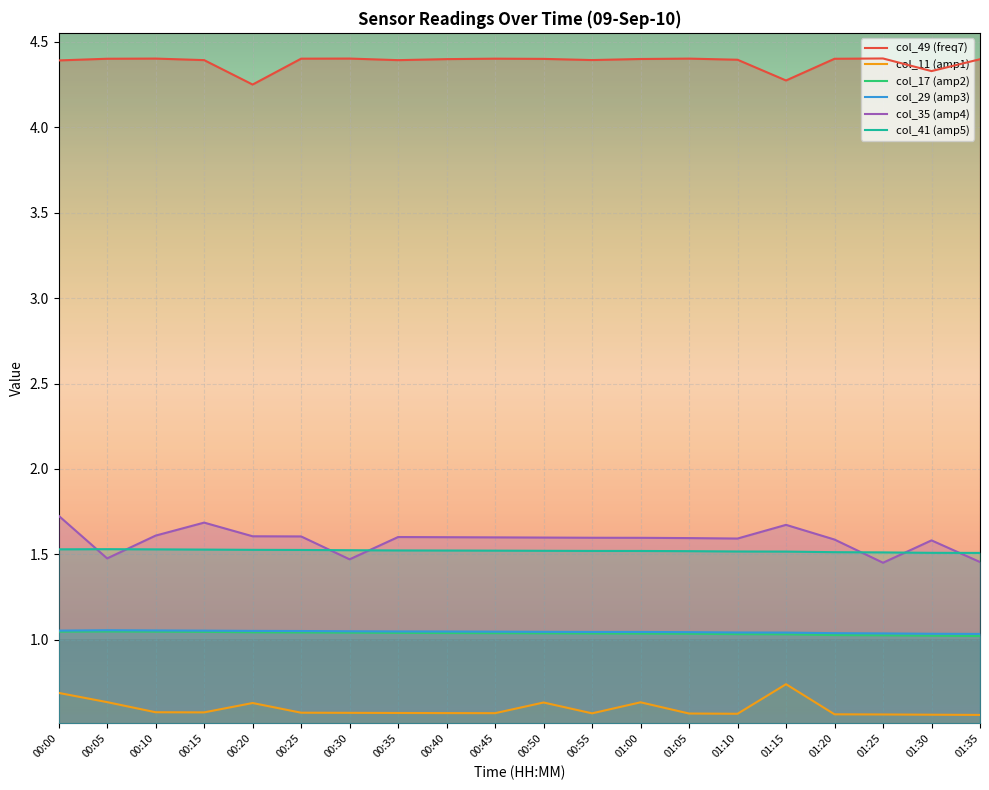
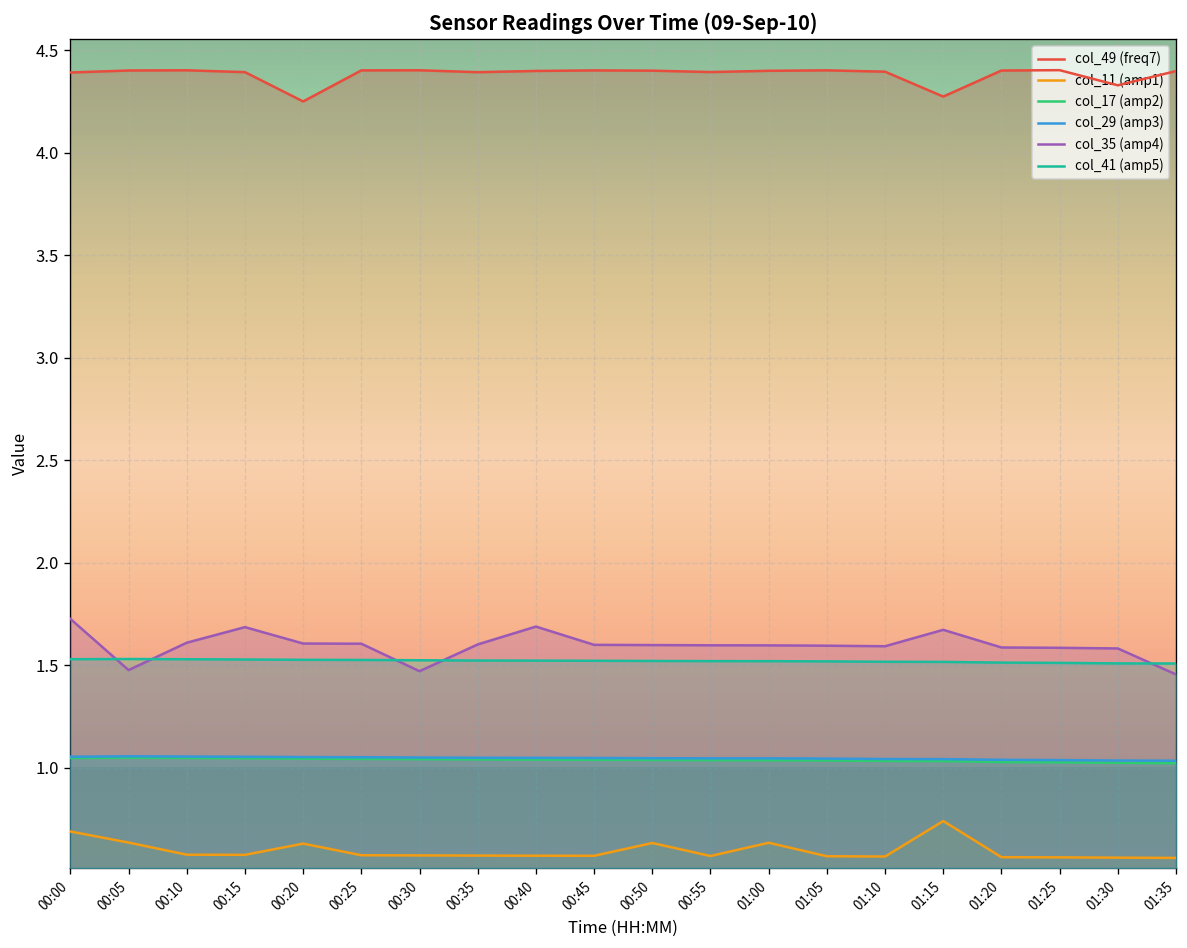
col_35 (amp4), 00:40: 1.60 -> 1.69
col_35 (amp4), 01:25: 1.45 -> 1.59
